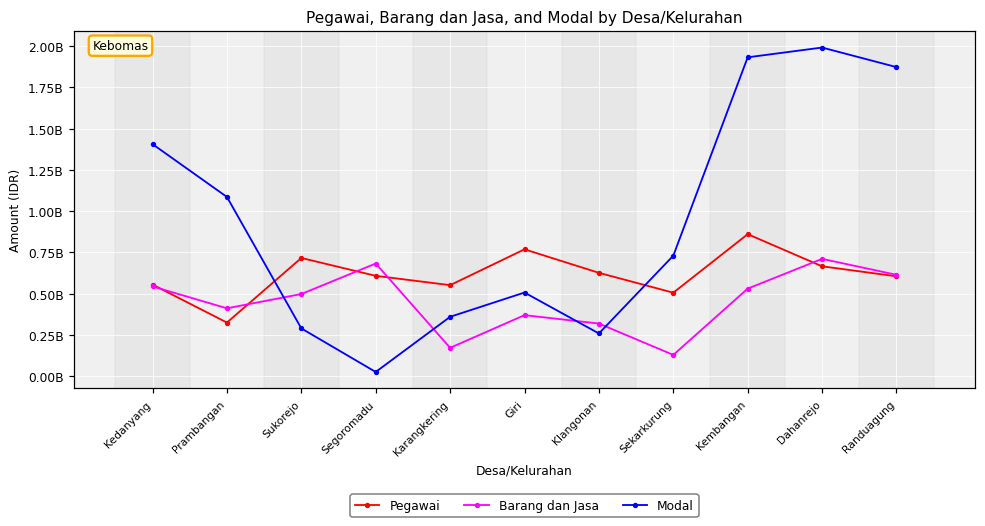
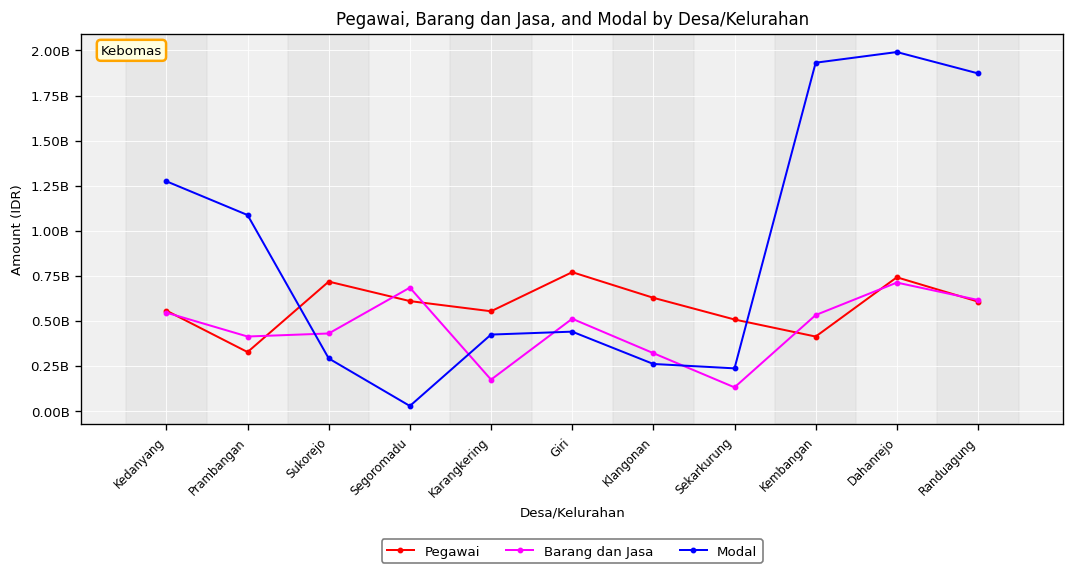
Modal, Kedanyang: 1410000000 -> 1270000000
Barang dan Jasa, Sukorejo: 500000000 -> 430000000
Modal, Karangkering: 360000000 -> 420000000
Barang dan Jasa, Giri: 370000000 -> 510000000
Modal, Giri: 510000000 -> 440000000
Modal, Sekarkurung: 730000000 -> 230000000
Pegawai, Kembangan: 860000000 -> 410000000
Pegawai, Dahanrejo: 670000000 -> 740000000
